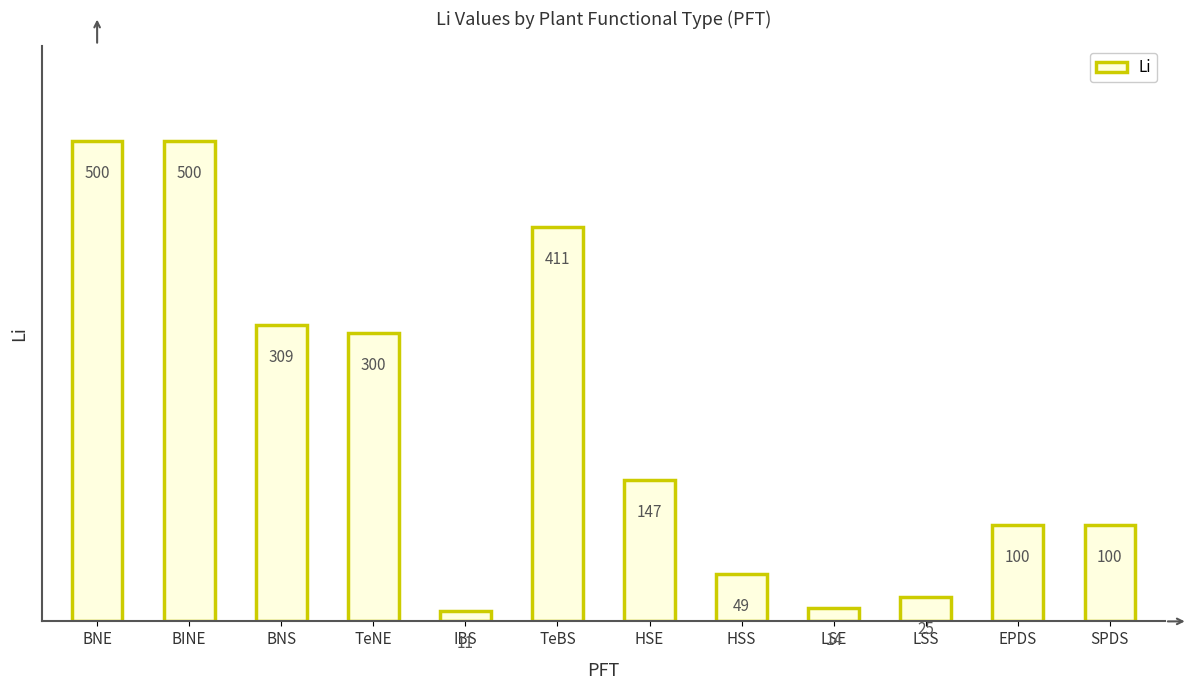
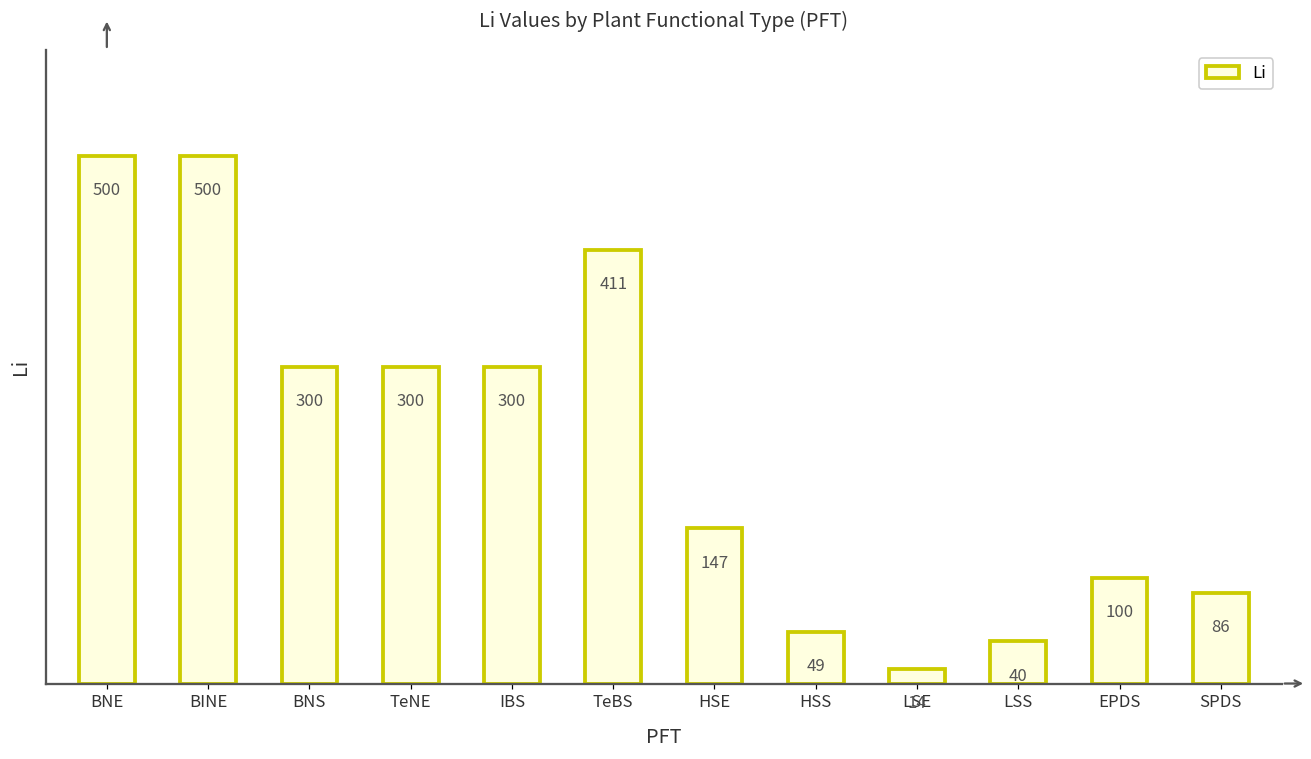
BNS: 309 -> 300
IBS: 11 -> 300
LSS: 25 -> 40
SPDS: 100 -> 86
